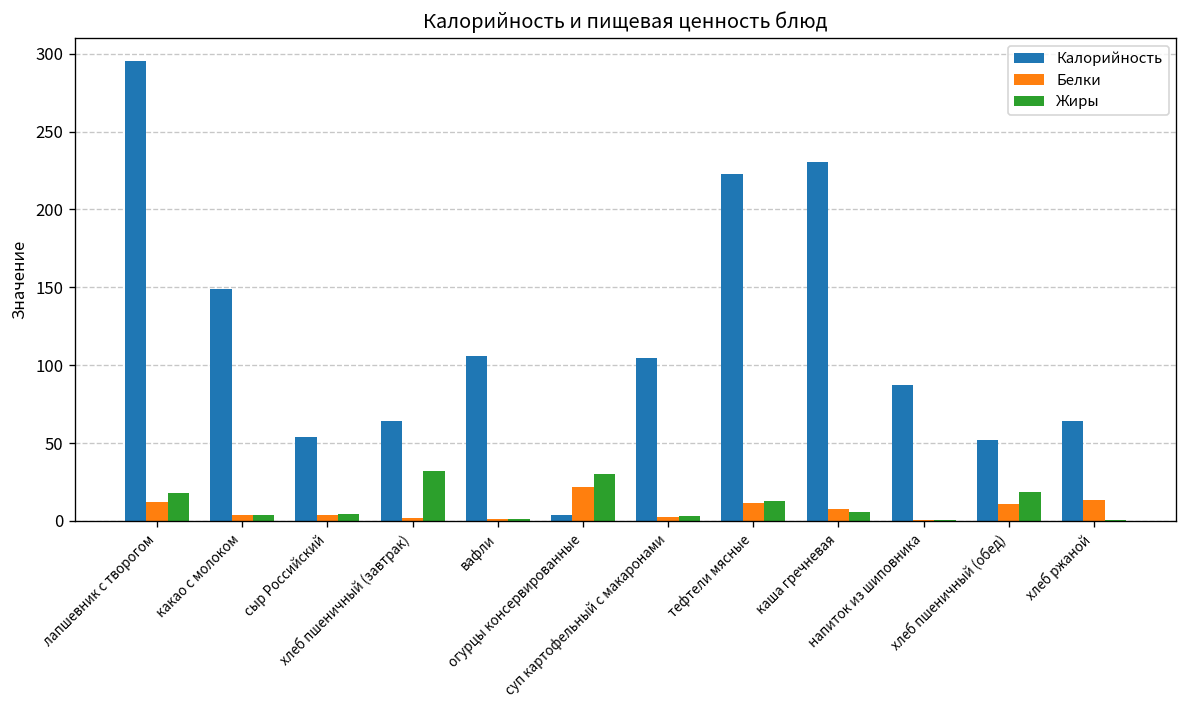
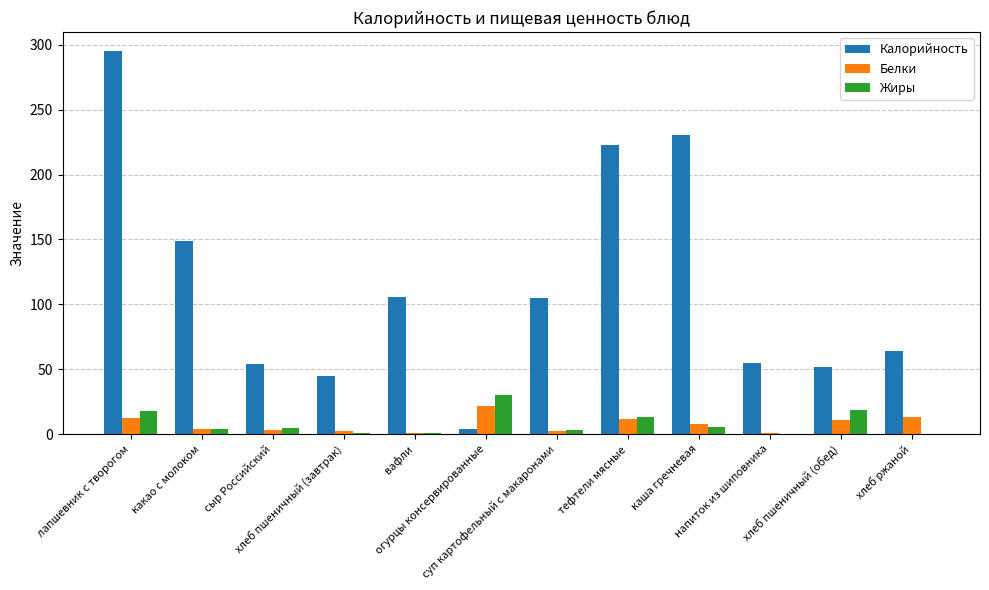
Калорийность, хлеб пшеничный (завтрак): 64 -> 45
Жиры, хлеб пшеничный (завтрак): 32 -> 1
Калорийность, напиток из шиповника: 87 -> 55
